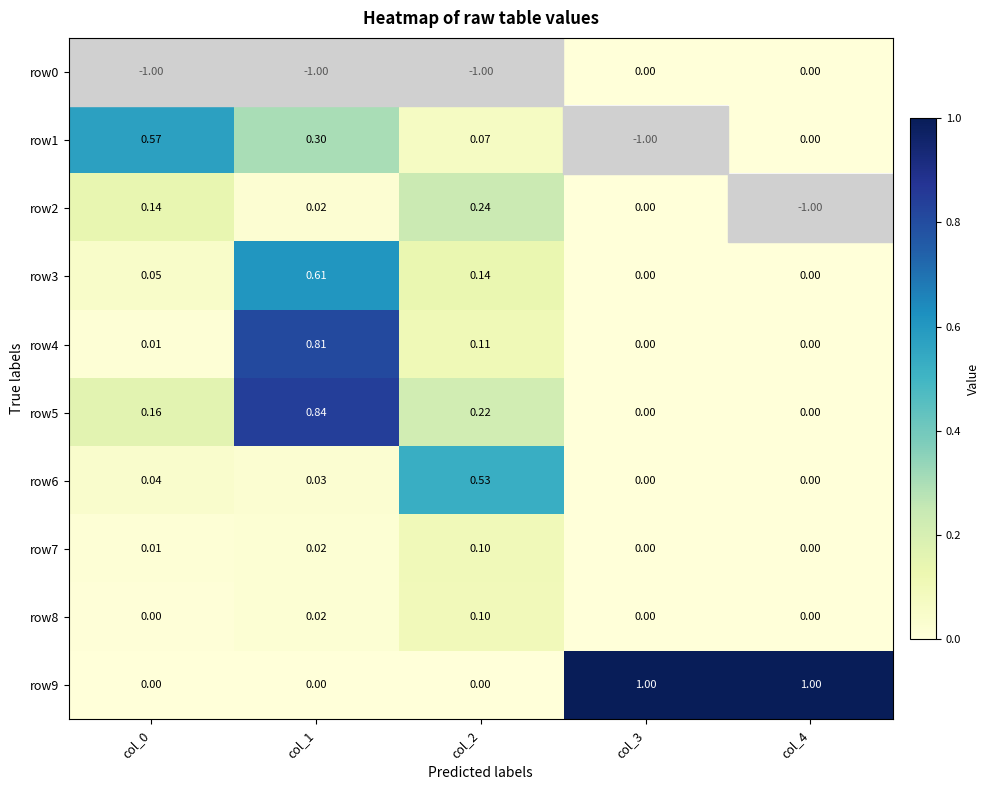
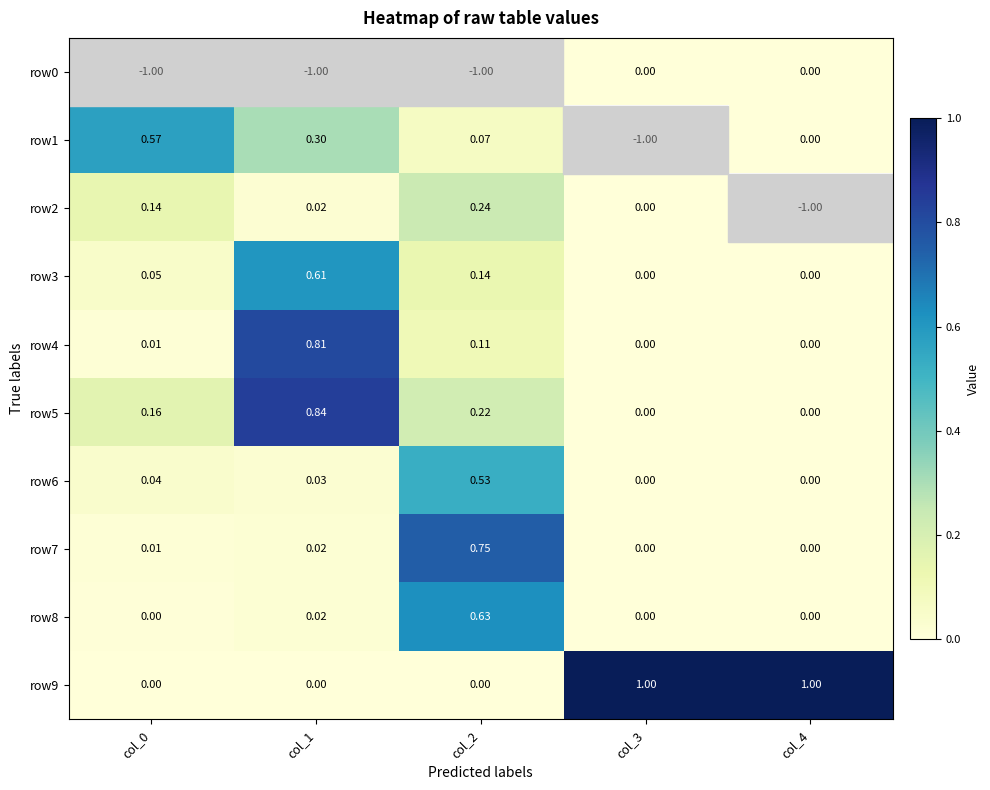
row7, col_2: 0.10 -> 0.75
row8, col_2: 0.10 -> 0.63
